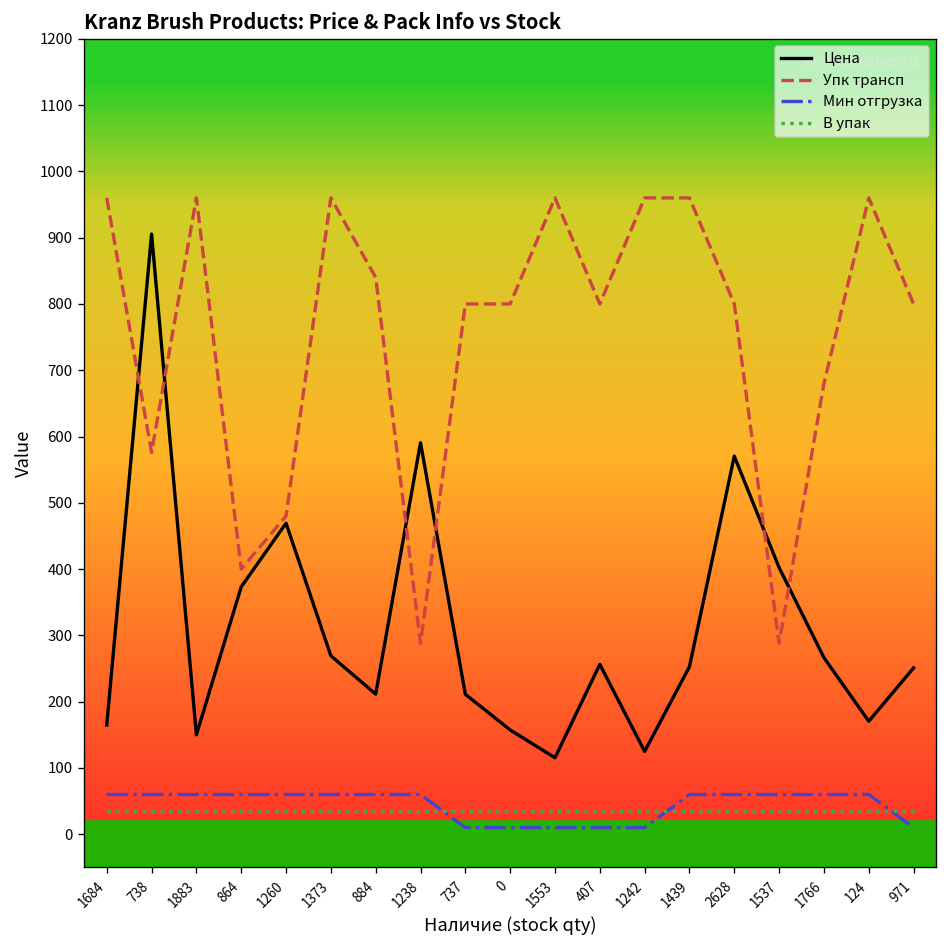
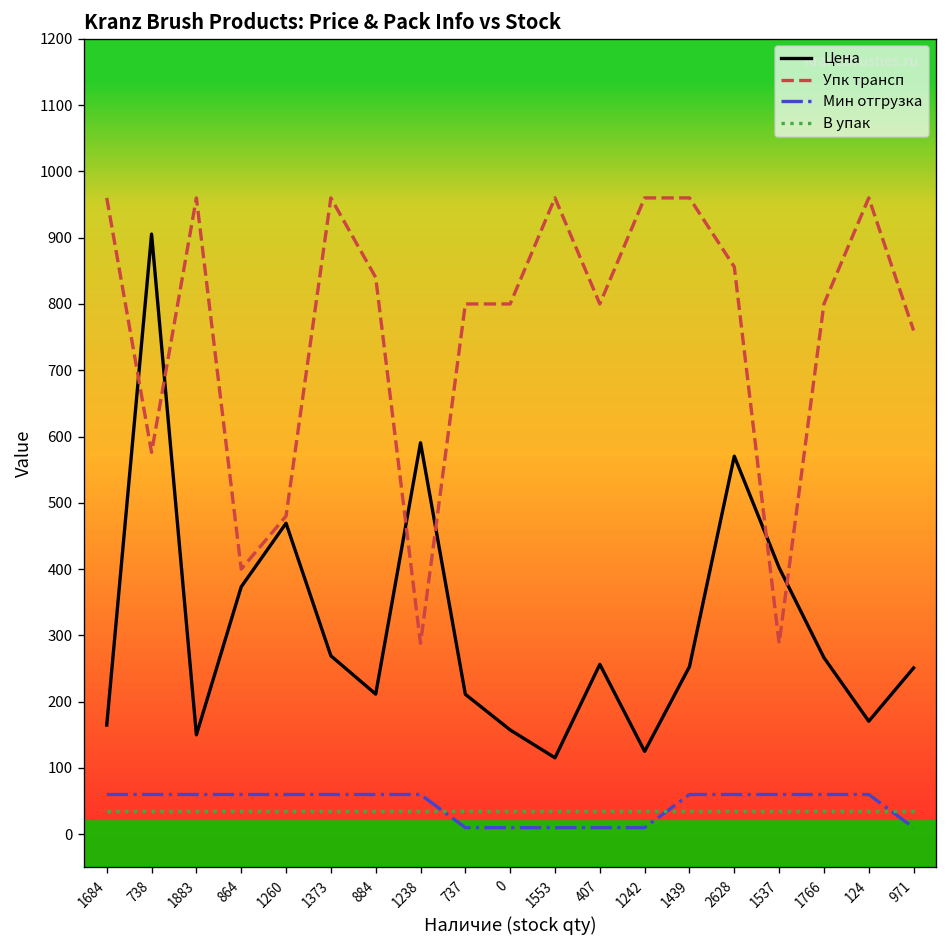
Упк трансп, 2628: 800 -> 860
Упк трансп, 1766: 680 -> 800
Упк трансп, 971: 800 -> 760
